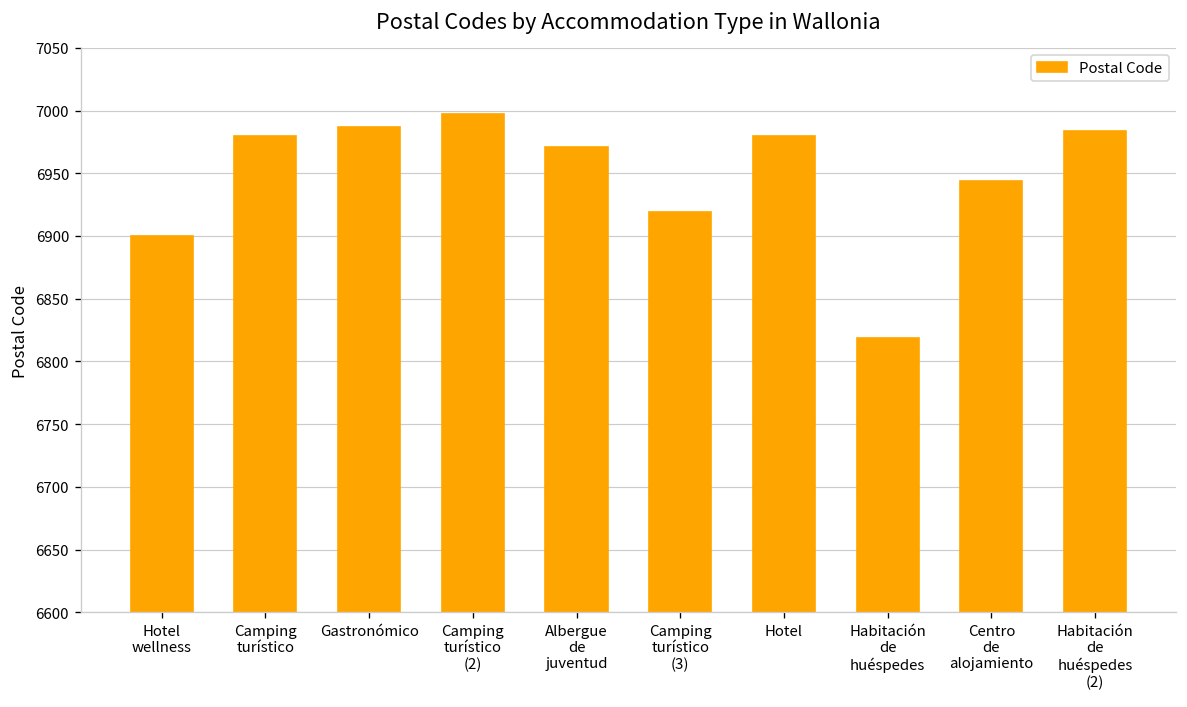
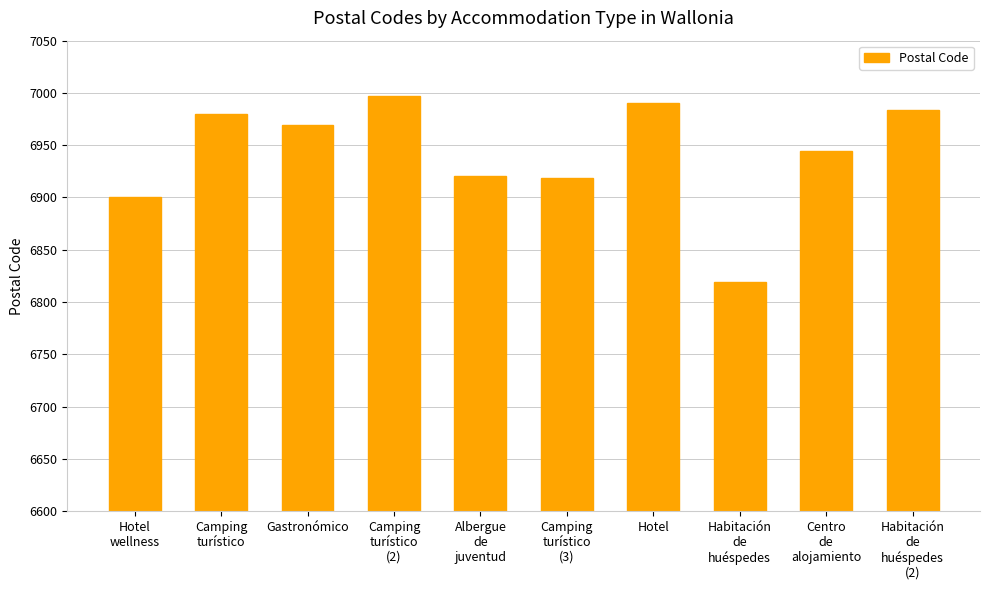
Gastronómico: 6987 -> 6969
Albergue de juventud: 6971 -> 6921
Hotel: 6980 -> 6990
